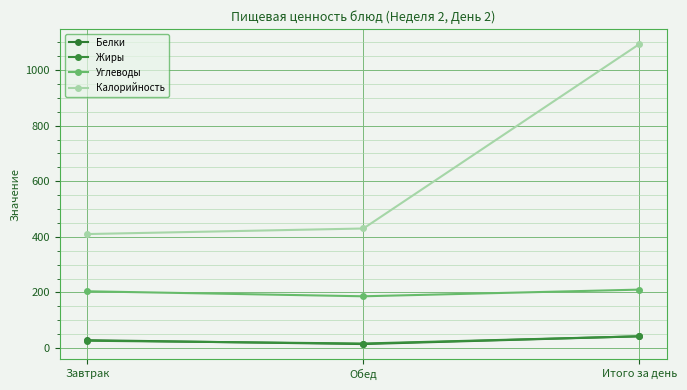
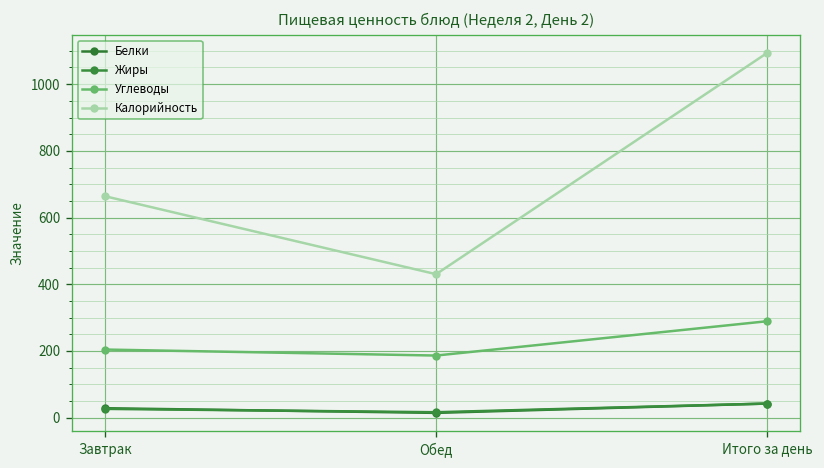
Калорийность, Завтрак: 410 -> 660
Углеводы, Итого за день: 210 -> 290
